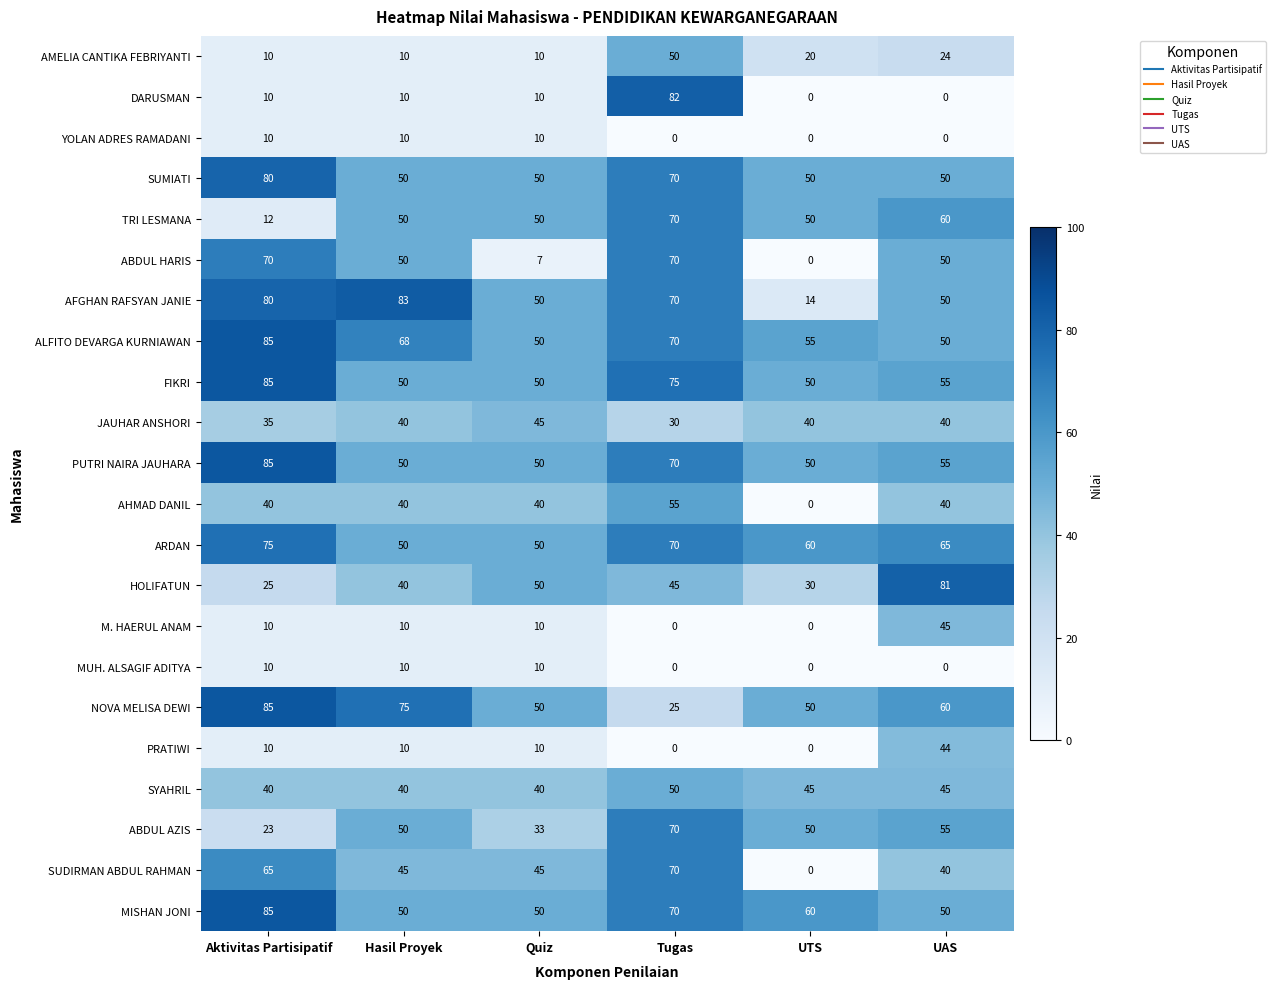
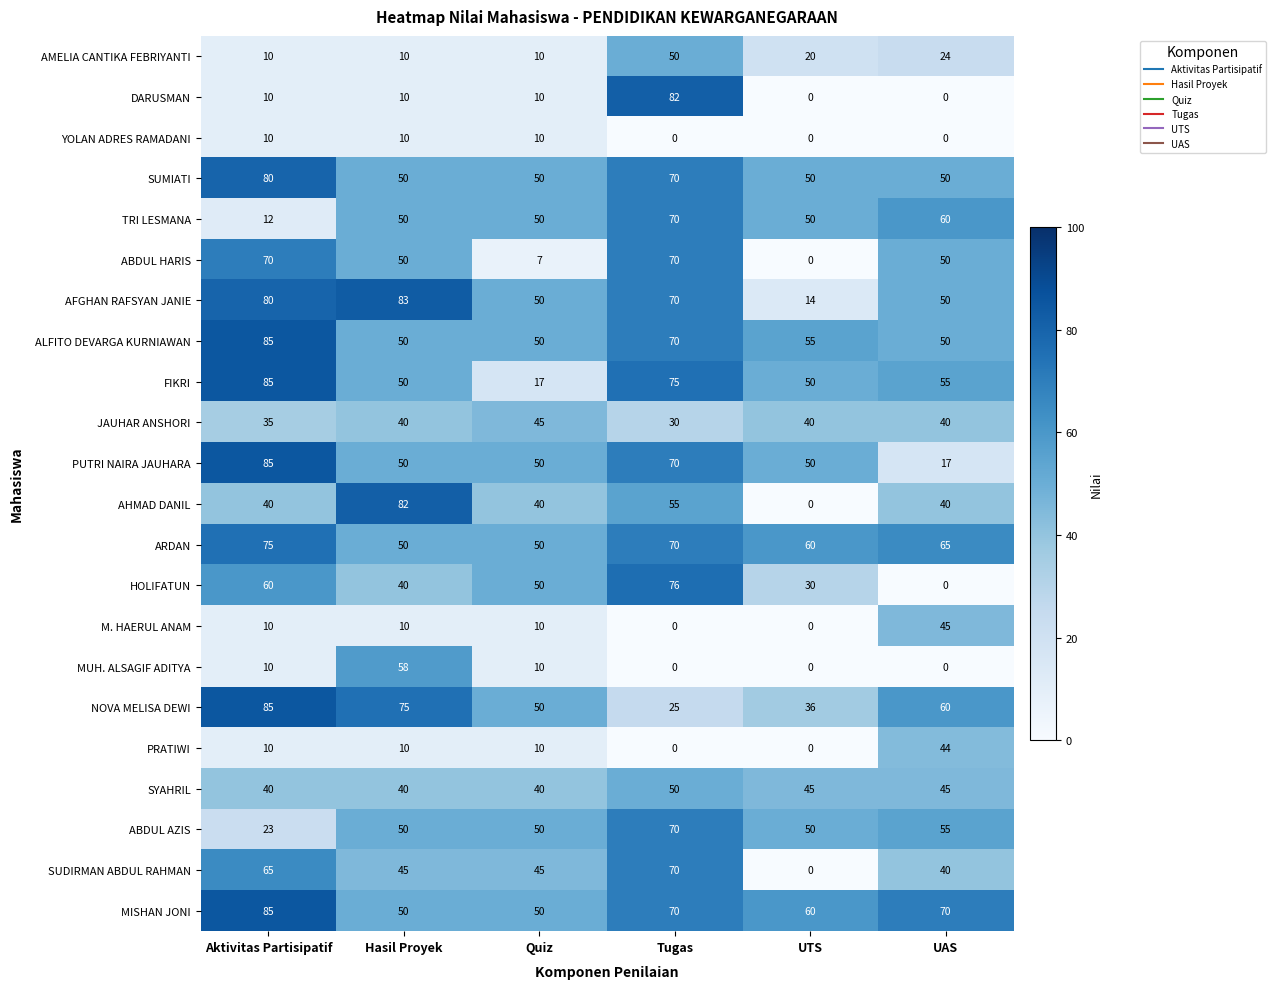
ALFITO DEVARGA KURNIAWAN, Hasil Proyek: 68 -> 50
FIKRI, Quiz: 50 -> 17
PUTRI NAIRA JAUHARA, UAS: 55 -> 17
AHMAD DANIL, Hasil Proyek: 40 -> 82
HOLIFATUN, Aktivitas Partisipatif: 25 -> 60
HOLIFATUN, Tugas: 45 -> 76
HOLIFATUN, UAS: 81 -> 0
MUH. ALSAGIF ADITYA, Hasil Proyek: 10 -> 58
NOVA MELISA DEWI, UTS: 50 -> 36
ABDUL AZIS, Quiz: 33 -> 50
MISHAN JONI, UAS: 50 -> 70
